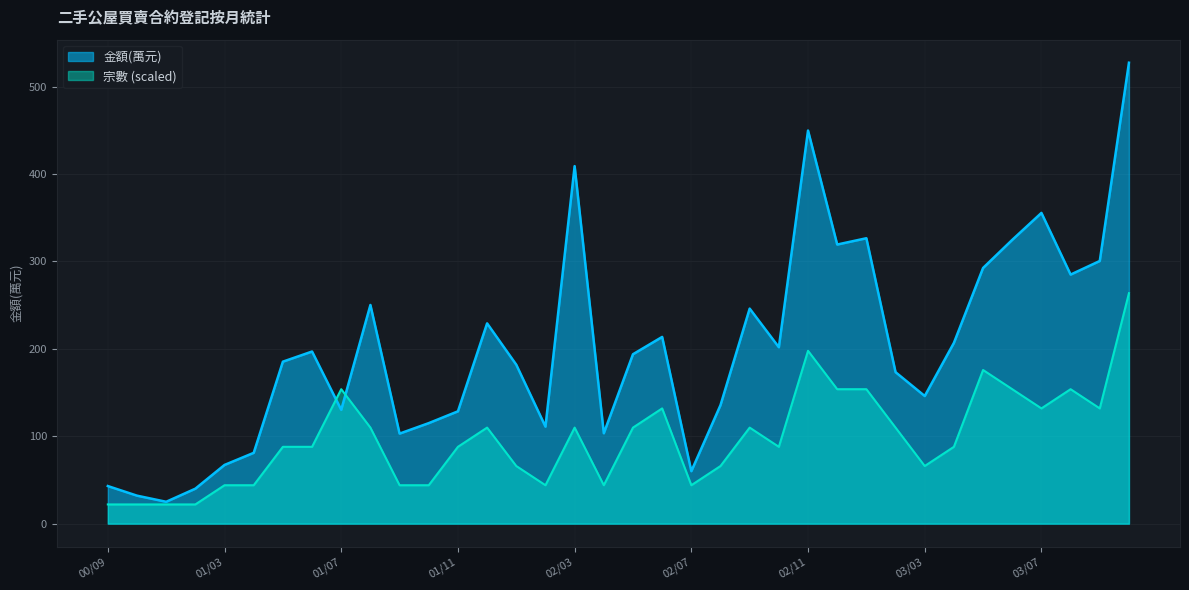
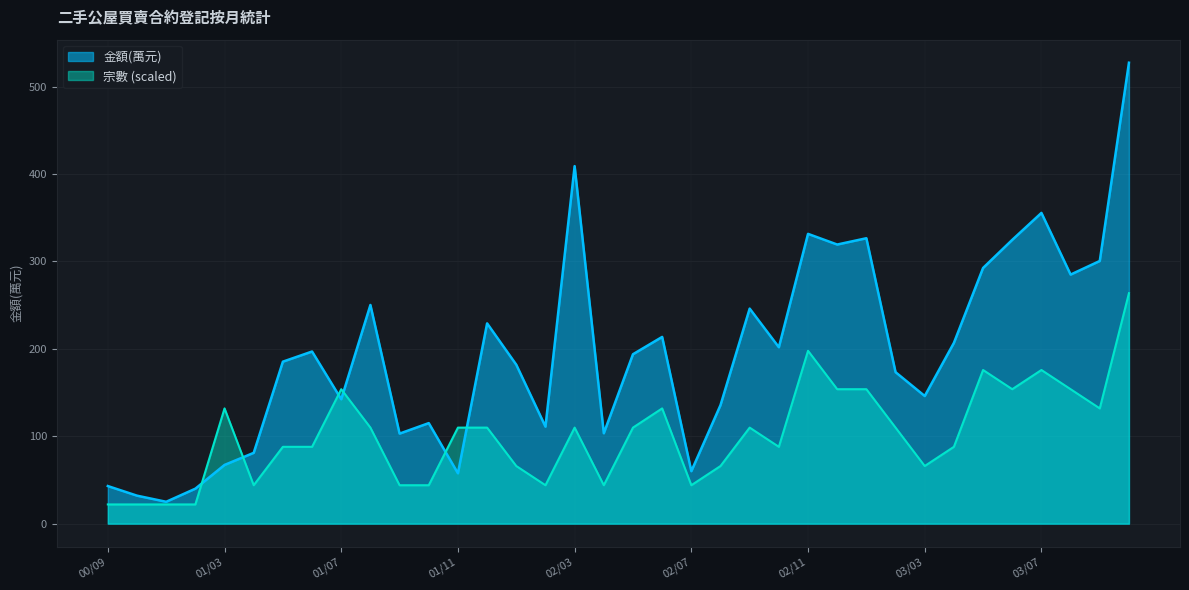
宗數 (scaled), 01/03: 40 -> 130
金額(萬元), 01/07: 130 -> 140
金額(萬元), 01/11: 130 -> 60
宗數 (scaled), 01/11: 90 -> 110
金額(萬元), 02/11: 450 -> 330
宗數 (scaled), 03/07: 130 -> 180
